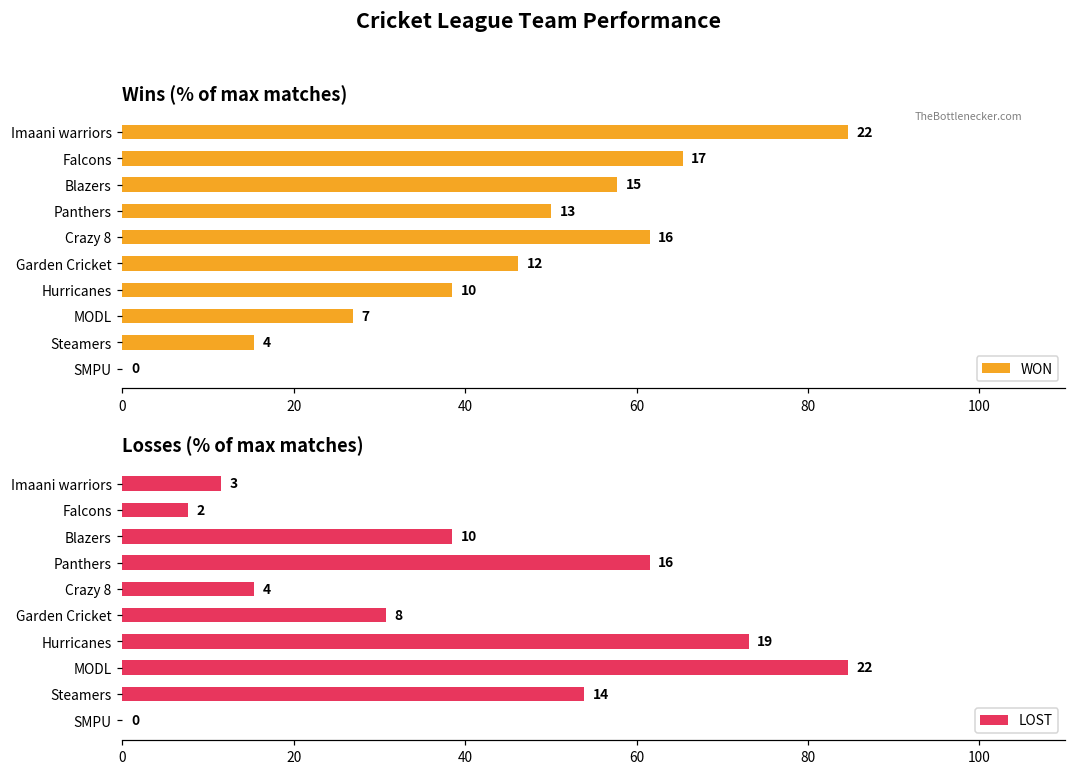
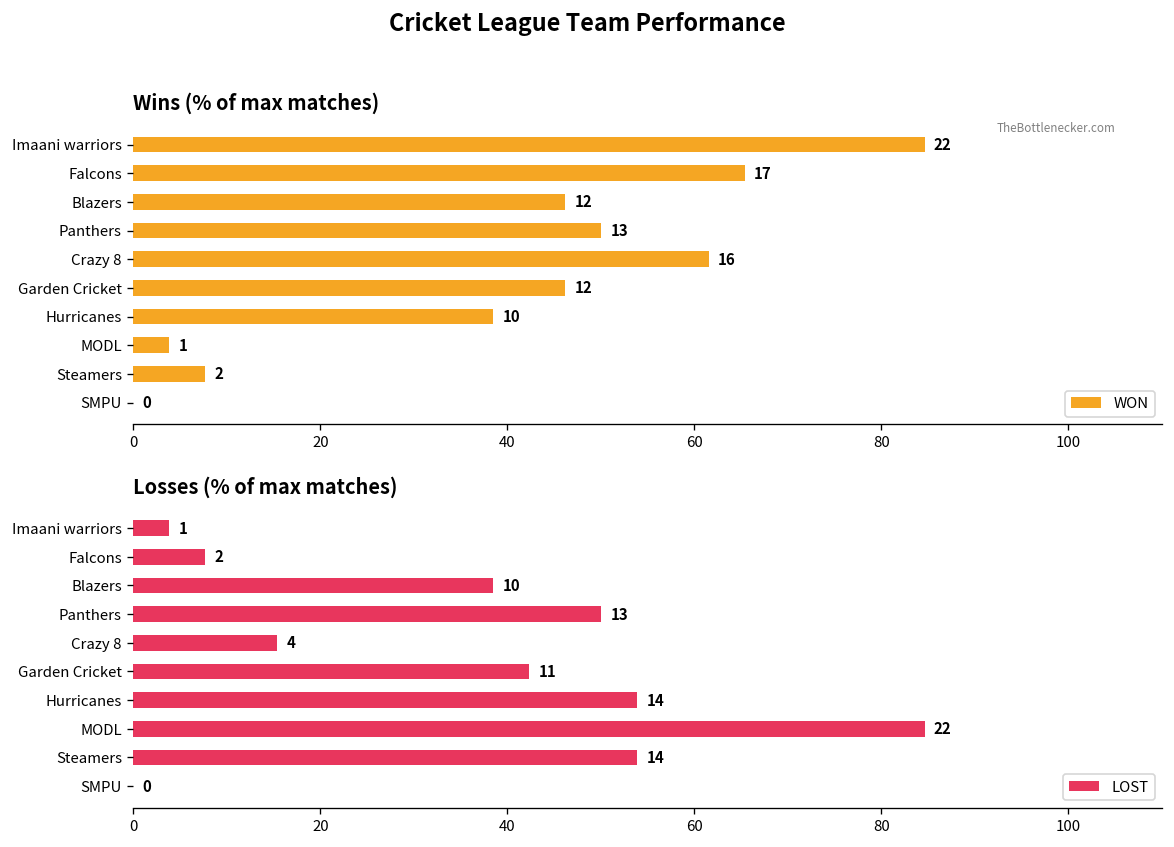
Wins (% of max matches), Blazers: 15 -> 12
Wins (% of max matches), MODL: 7 -> 1
Wins (% of max matches), Steamers: 4 -> 2
Losses (% of max matches), Imaani warriors: 3 -> 1
Losses (% of max matches), Panthers: 16 -> 13
Losses (% of max matches), Garden Cricket: 8 -> 11
Losses (% of max matches), Hurricanes: 19 -> 14
